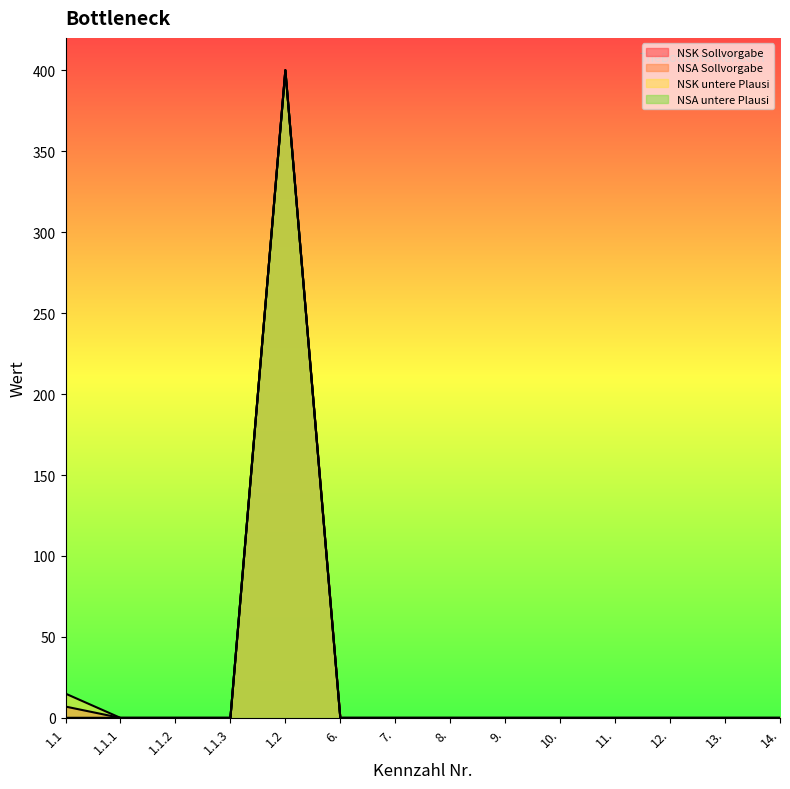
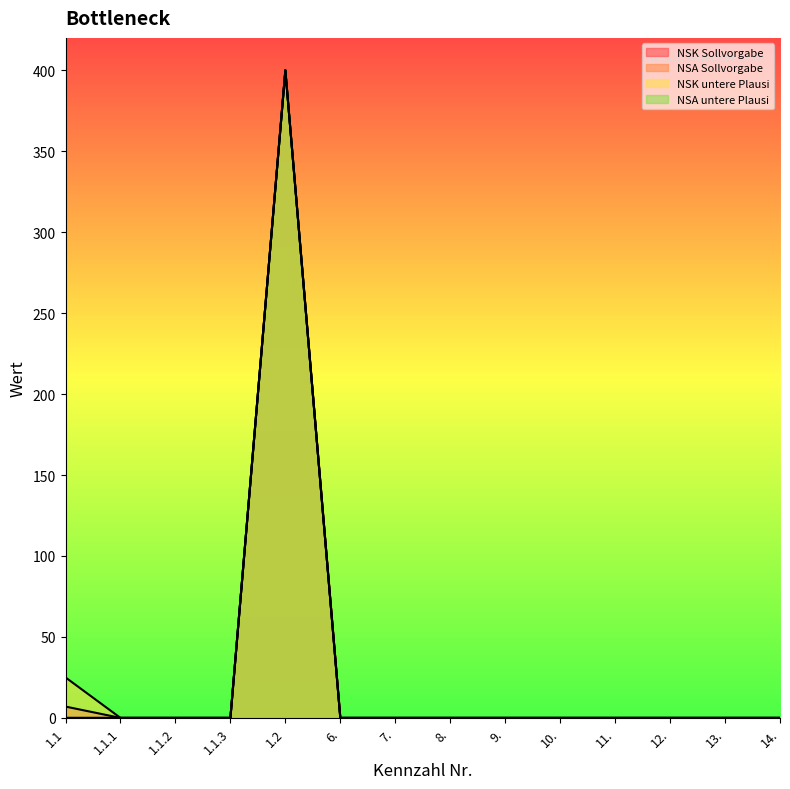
NSK untere Plausi, 1.1: 15 -> 25
